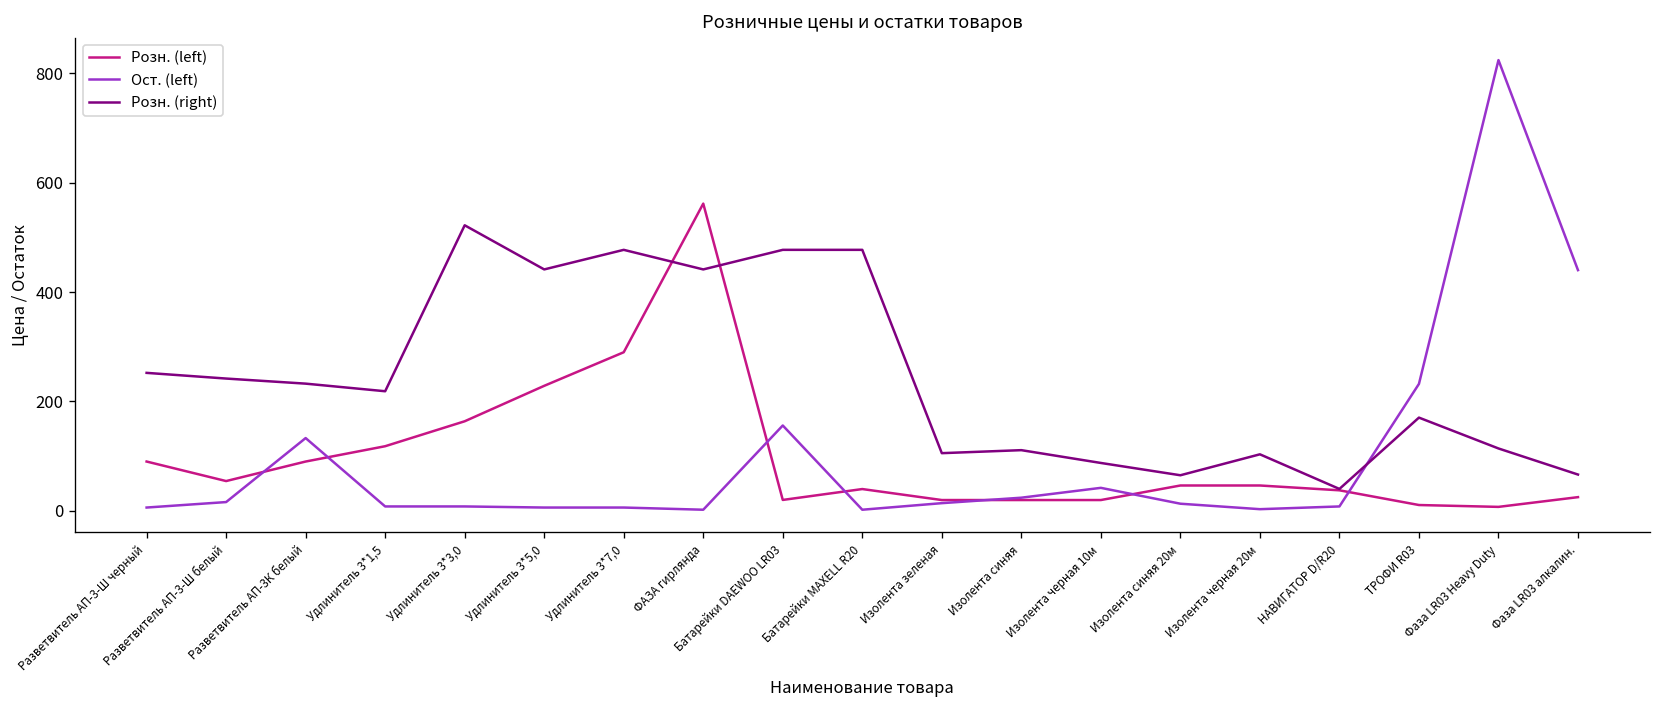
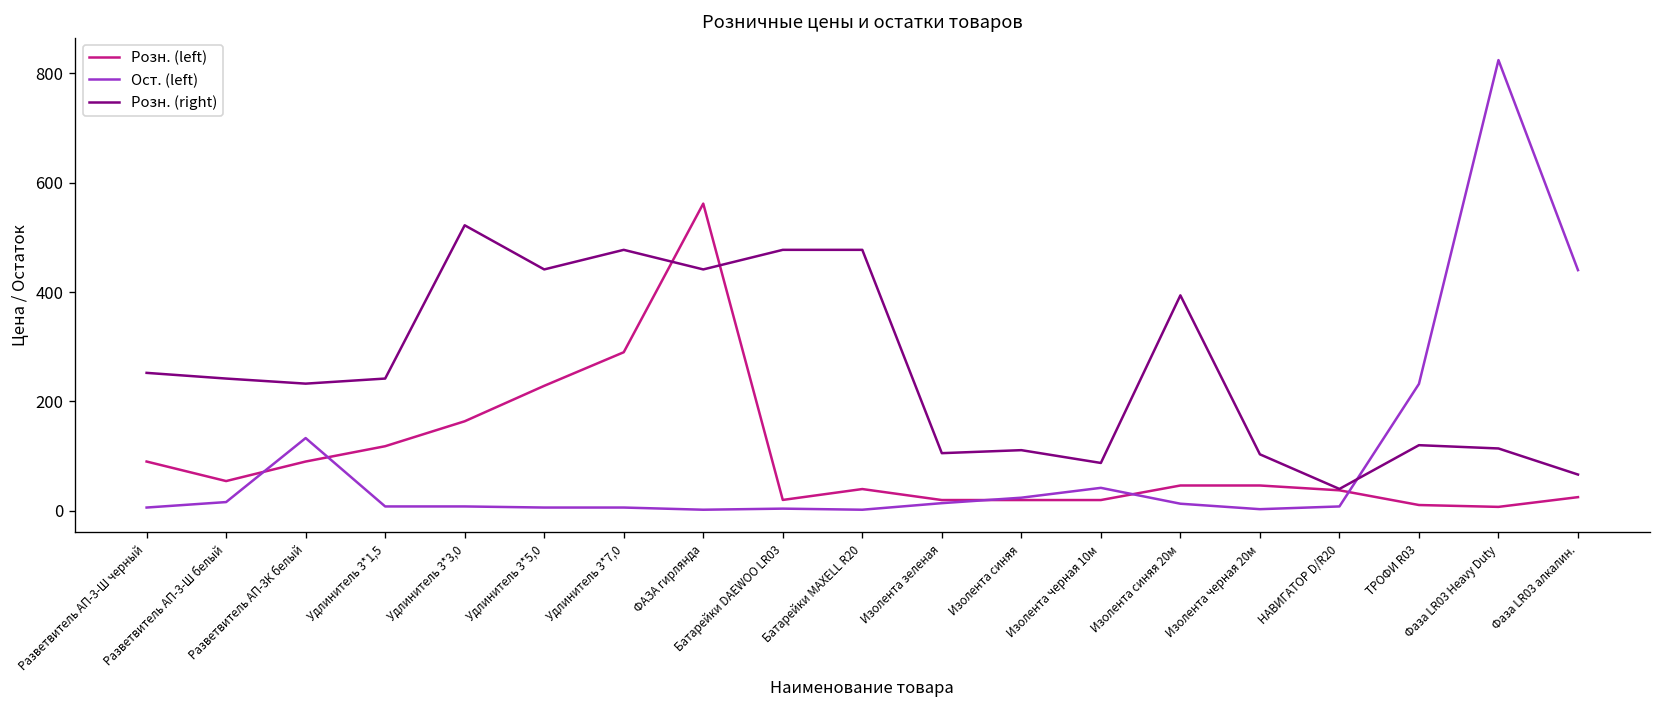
Розн. (right), Удлинитель 3*1,5: 220 -> 240
Ост. (left), Батарейки DAEWOO LR03: 160 -> 0
Розн. (right), Изолента синяя 20м: 70 -> 390
Розн. (right), ТРОФИ R03: 170 -> 120
